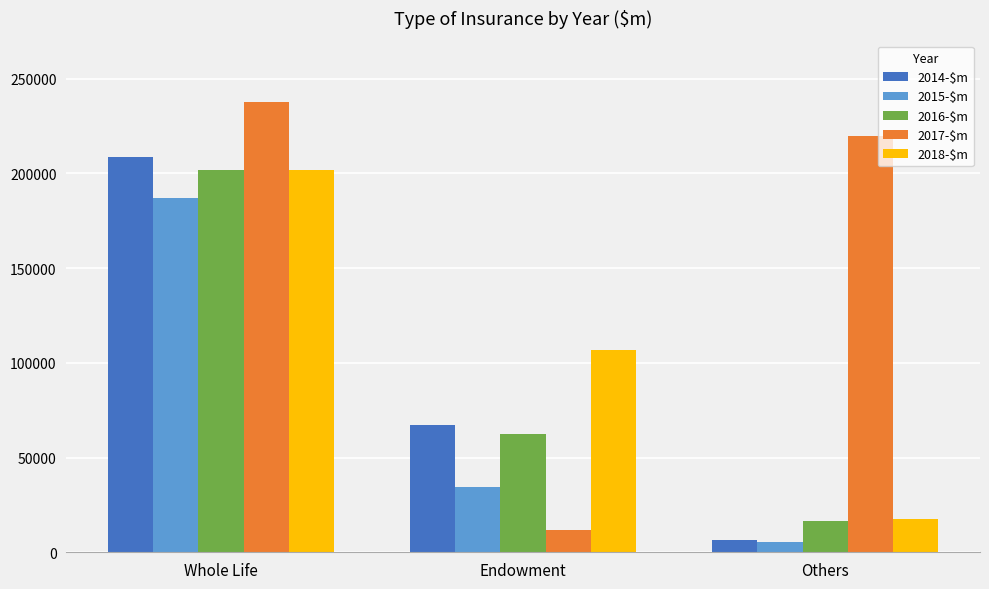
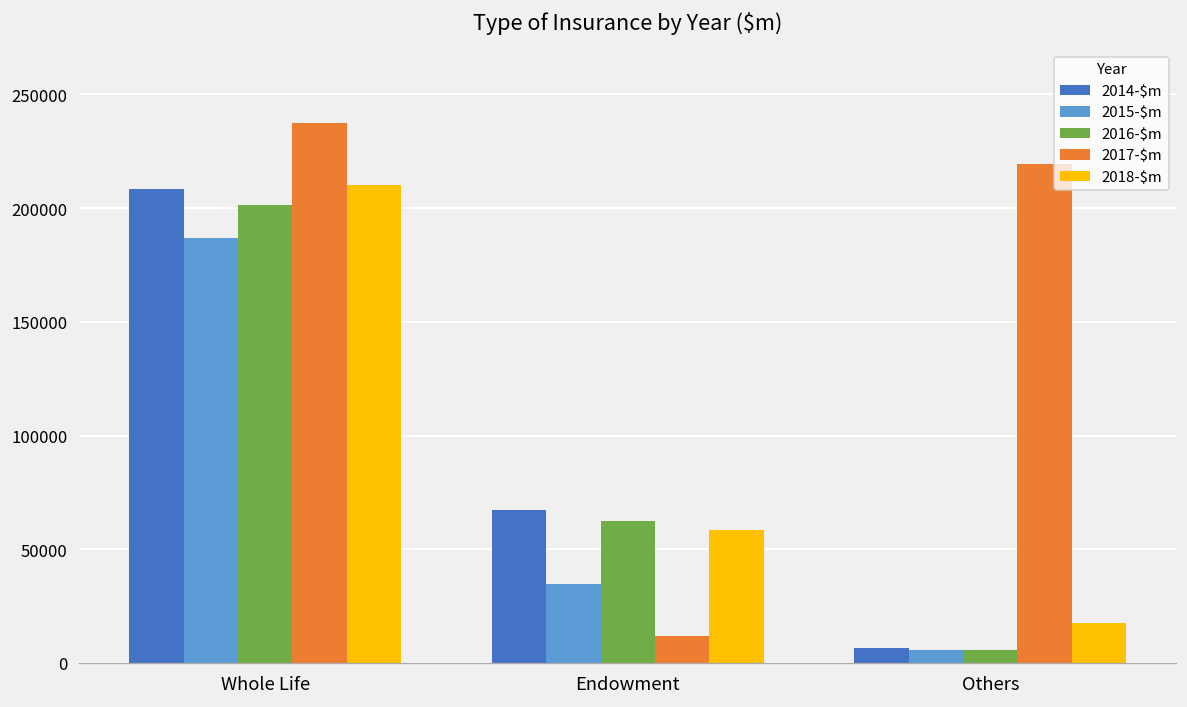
2018-$m, Whole Life: 202000 -> 210000
2018-$m, Endowment: 107000 -> 59000
2016-$m, Others: 17000 -> 6000
